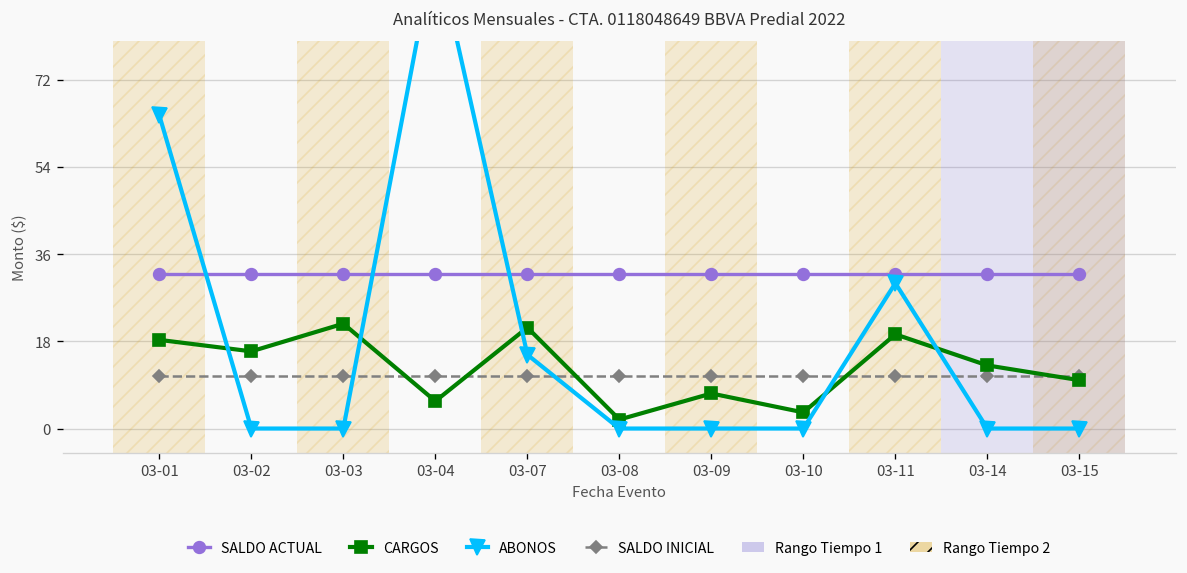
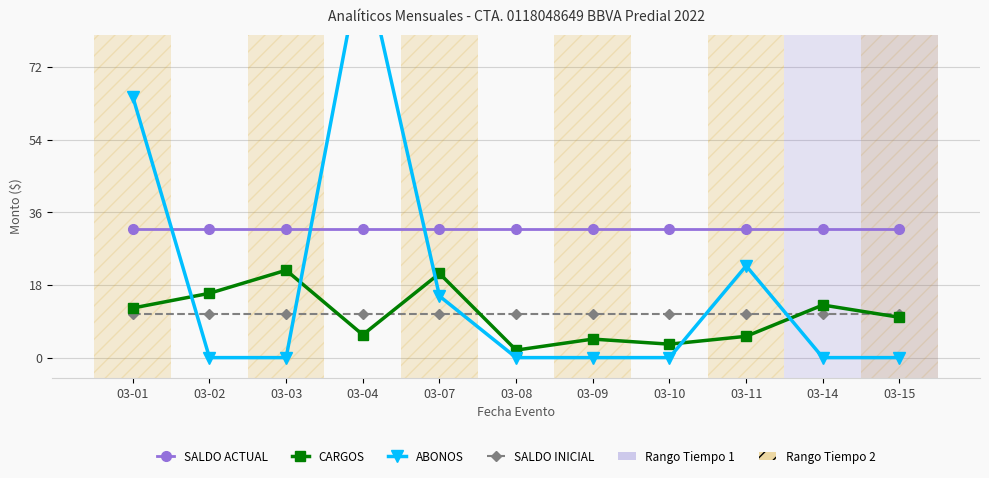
CARGOS, 03-01: 18 -> 12
CARGOS, 03-09: 7 -> 5
CARGOS, 03-11: 19 -> 5
ABONOS, 03-11: 30 -> 23
